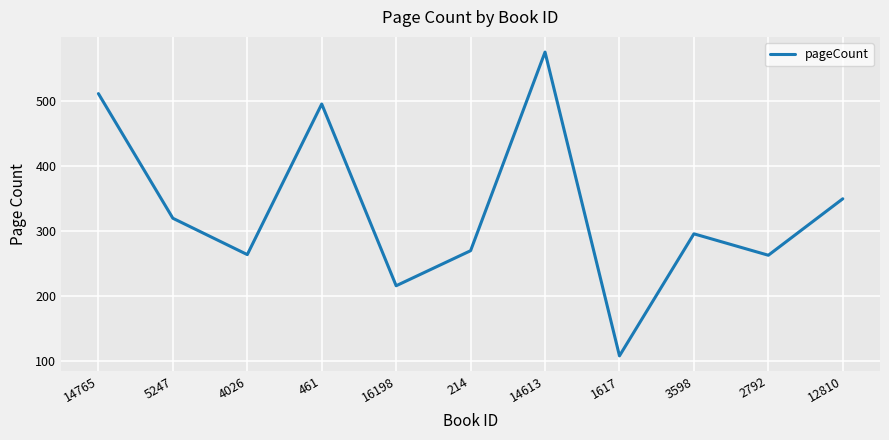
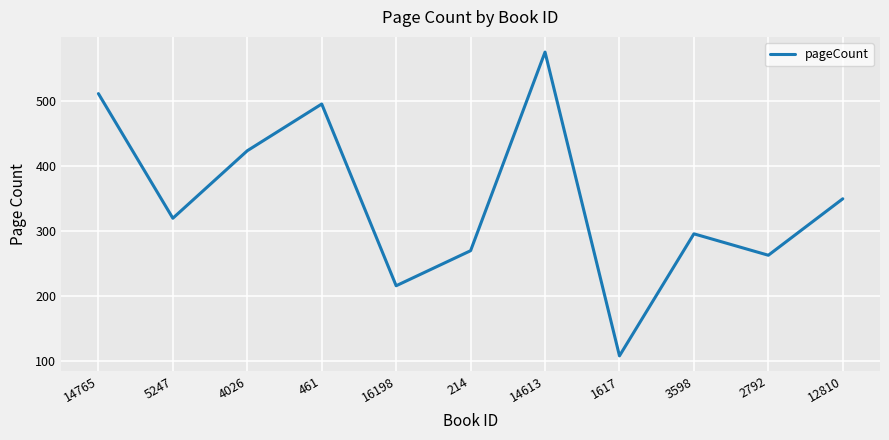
4026: 260 -> 420
